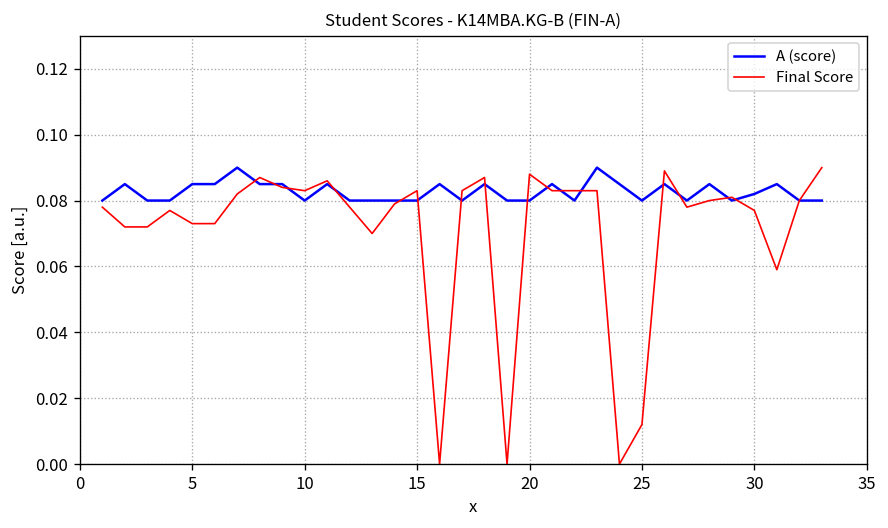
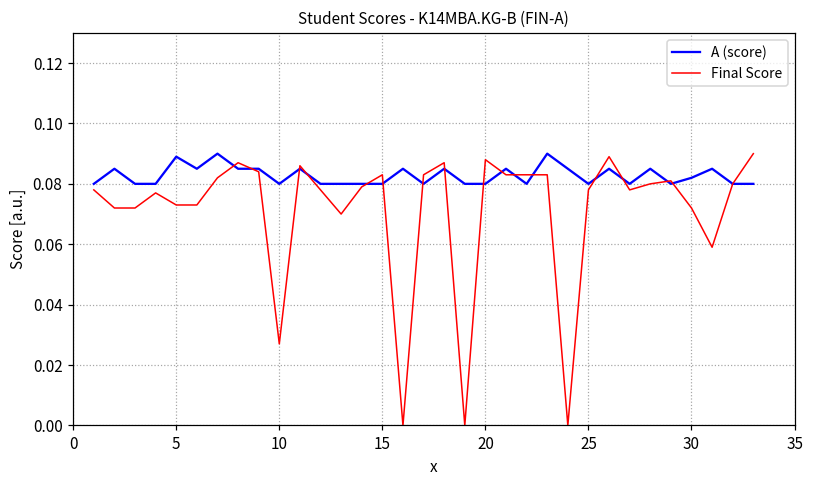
A (score), 5: 0.085 -> 0.089
Final Score, 10: 0.083 -> 0.027
Final Score, 25: 0.012 -> 0.078
Final Score, 30: 0.077 -> 0.072
